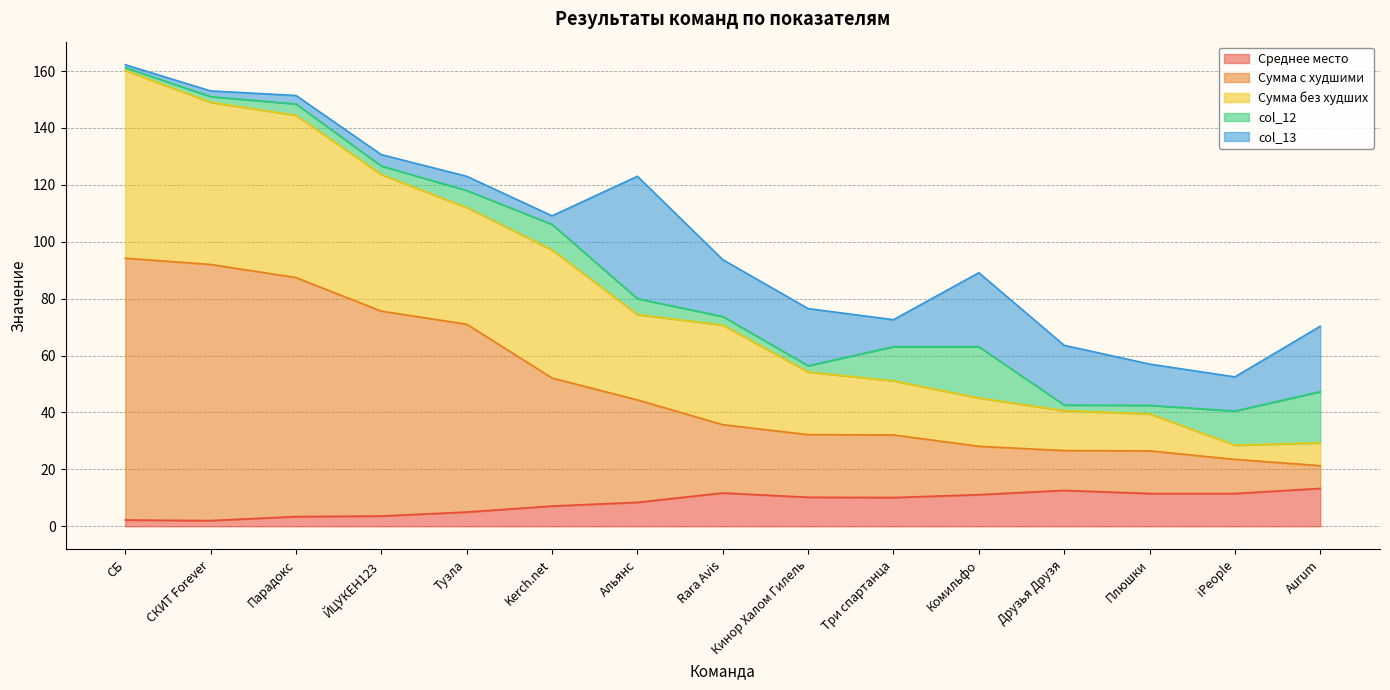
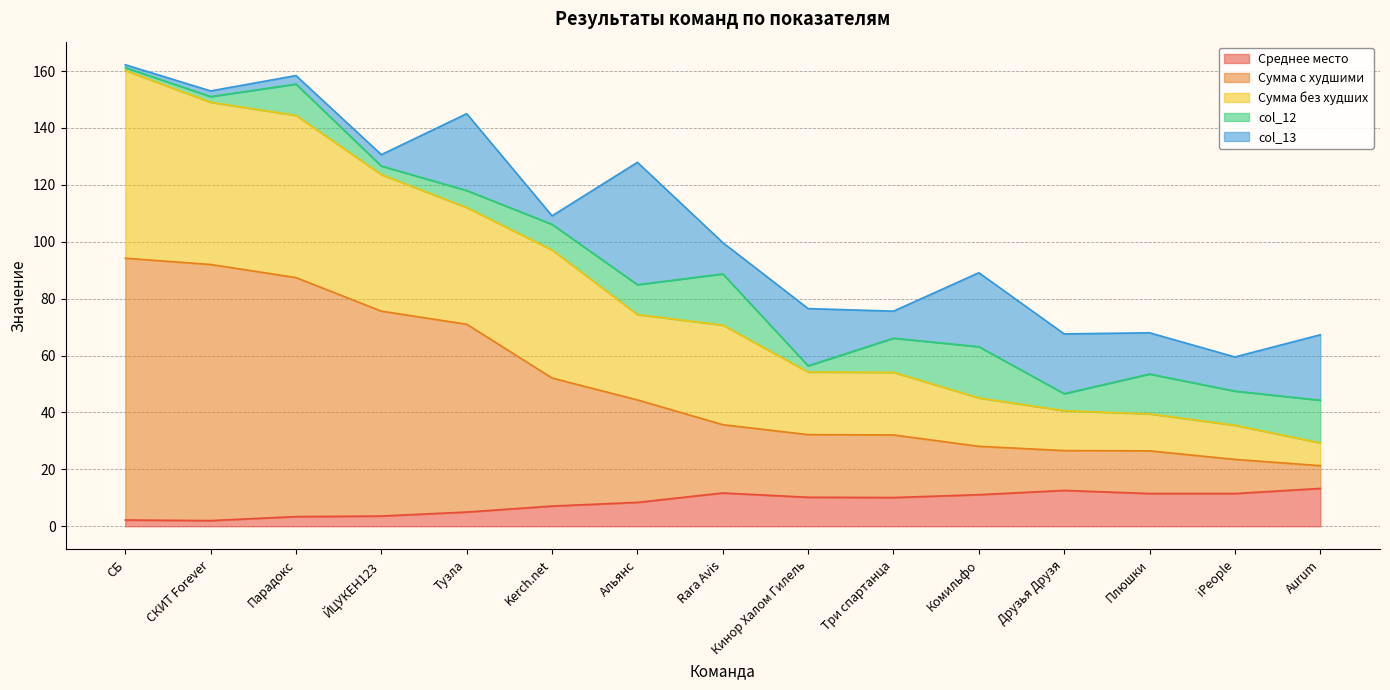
col_12, Парадокс: 4 -> 11
col_13, Тузла: 5 -> 27
col_12, Альянс: 6 -> 11
col_12, Rara Avis: 3 -> 18
col_13, Rara Avis: 20 -> 11
Сумма без худших, Три спартанца: 19 -> 22
col_12, Друзья Друзя: 2 -> 6
col_12, Плюшки: 3 -> 14
Сумма без худших, iPeople: 5 -> 12
col_12, Aurum: 18 -> 15
